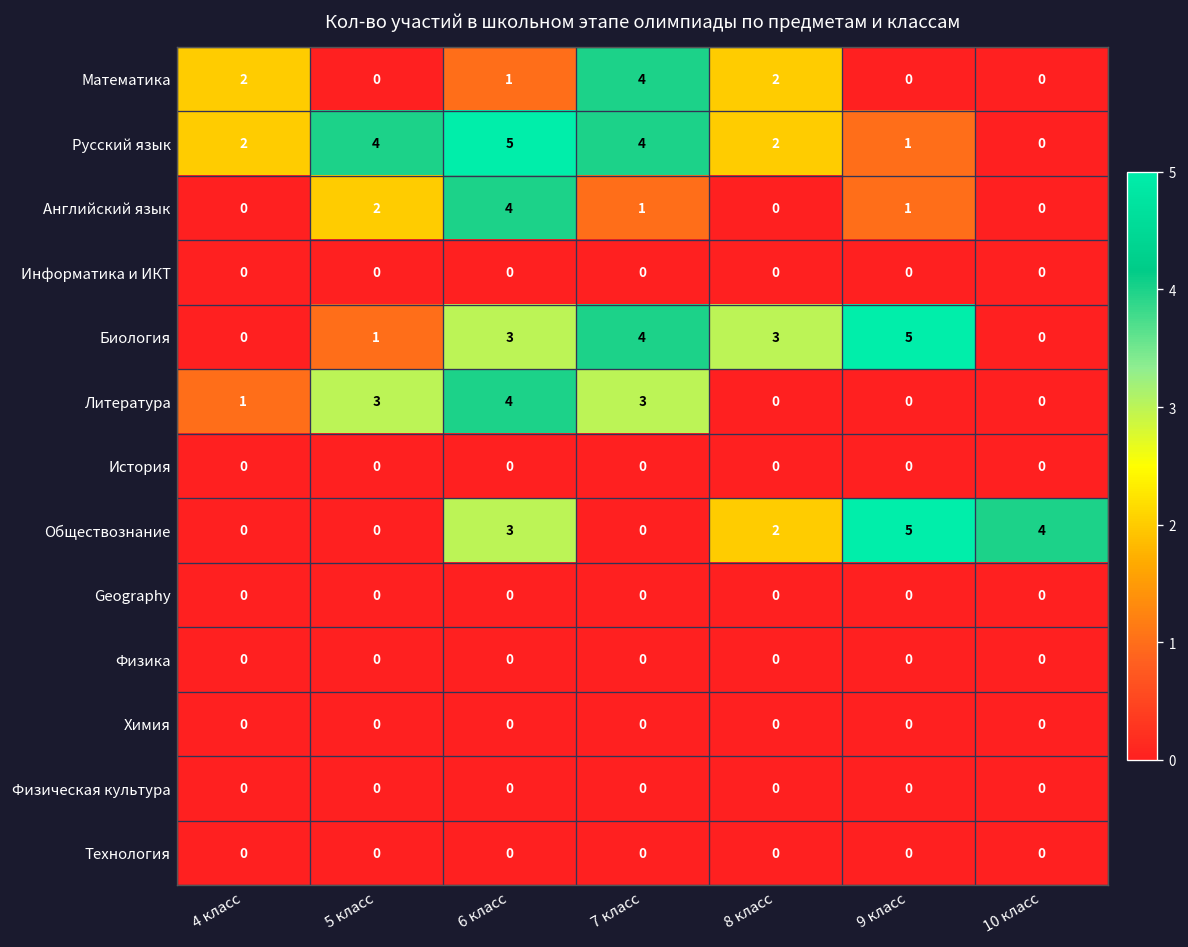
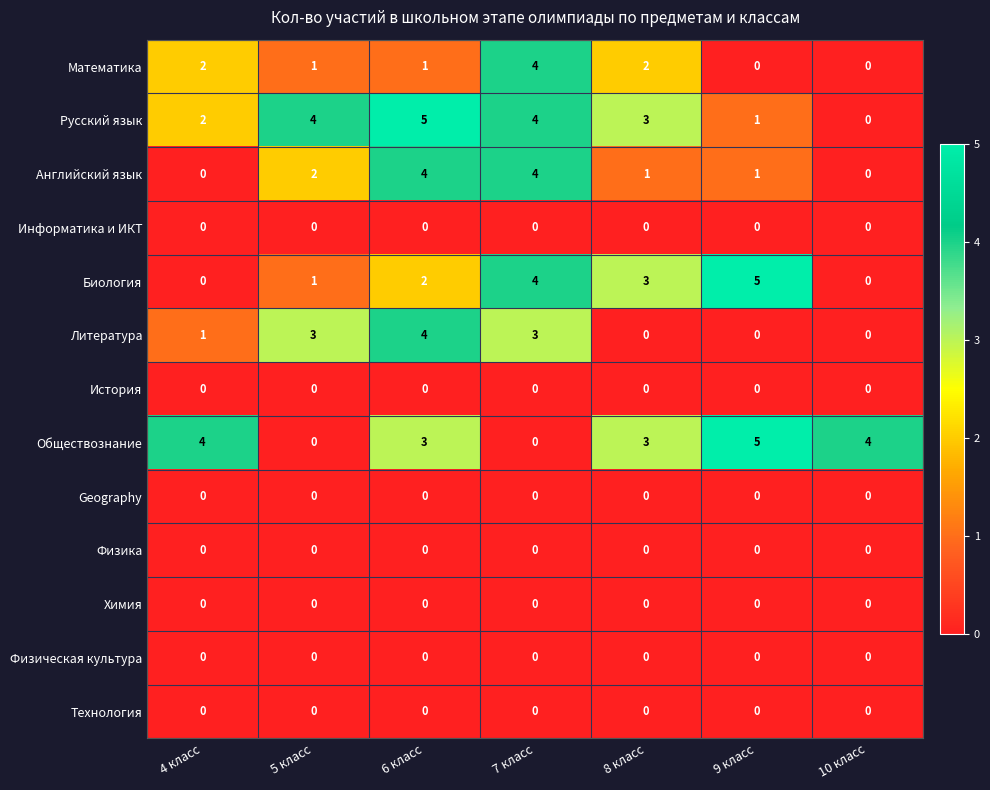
Математика, 5 класс: 0 -> 1
Русский язык, 8 класс: 2 -> 3
Английский язык, 7 класс: 1 -> 4
Английский язык, 8 класс: 0 -> 1
Биология, 6 класс: 3 -> 2
Обществознание, 4 класс: 0 -> 4
Обществознание, 8 класс: 2 -> 3
